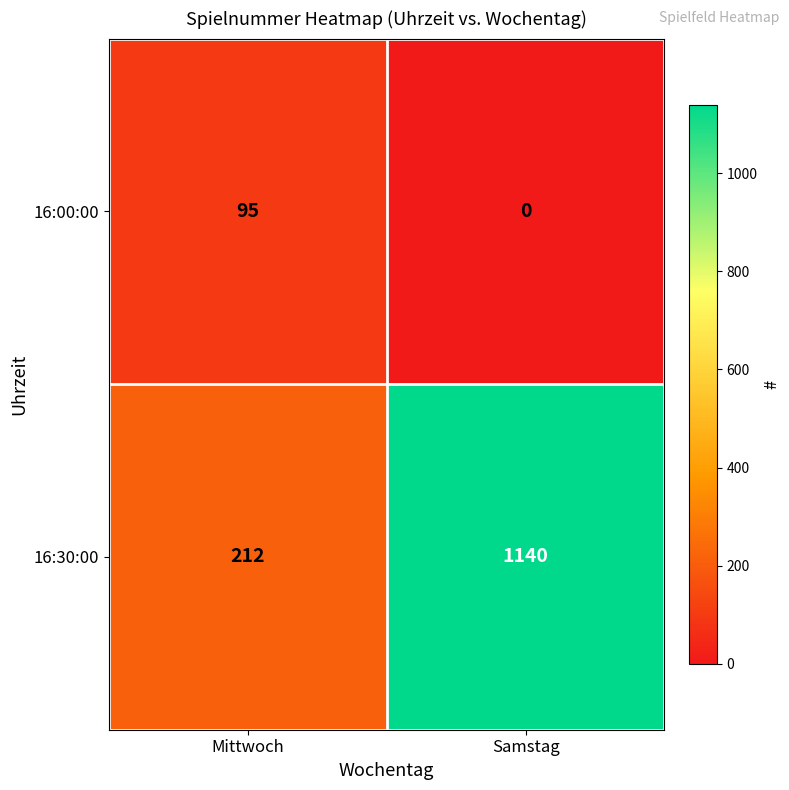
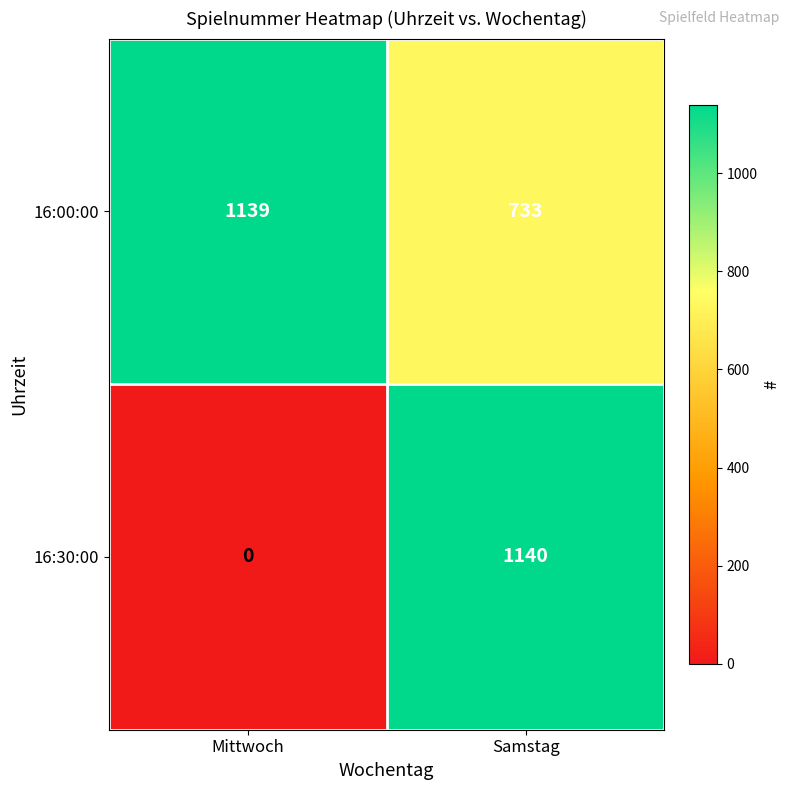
16:00:00, Mittwoch: 95 -> 1139
16:00:00, Samstag: 0 -> 733
16:30:00, Mittwoch: 212 -> 0
